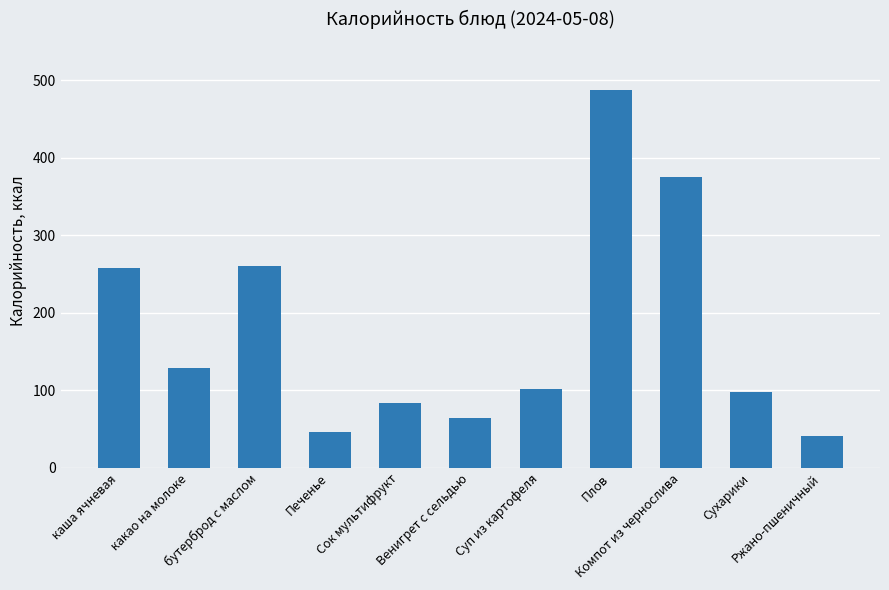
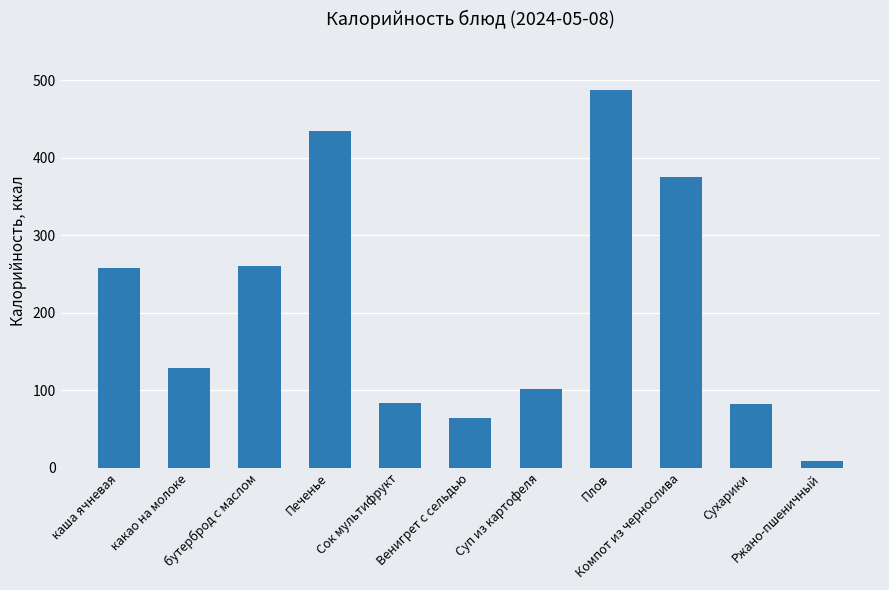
Печенье: 50 -> 440
Сухарики: 100 -> 80
Ржано-пшеничный: 40 -> 10
